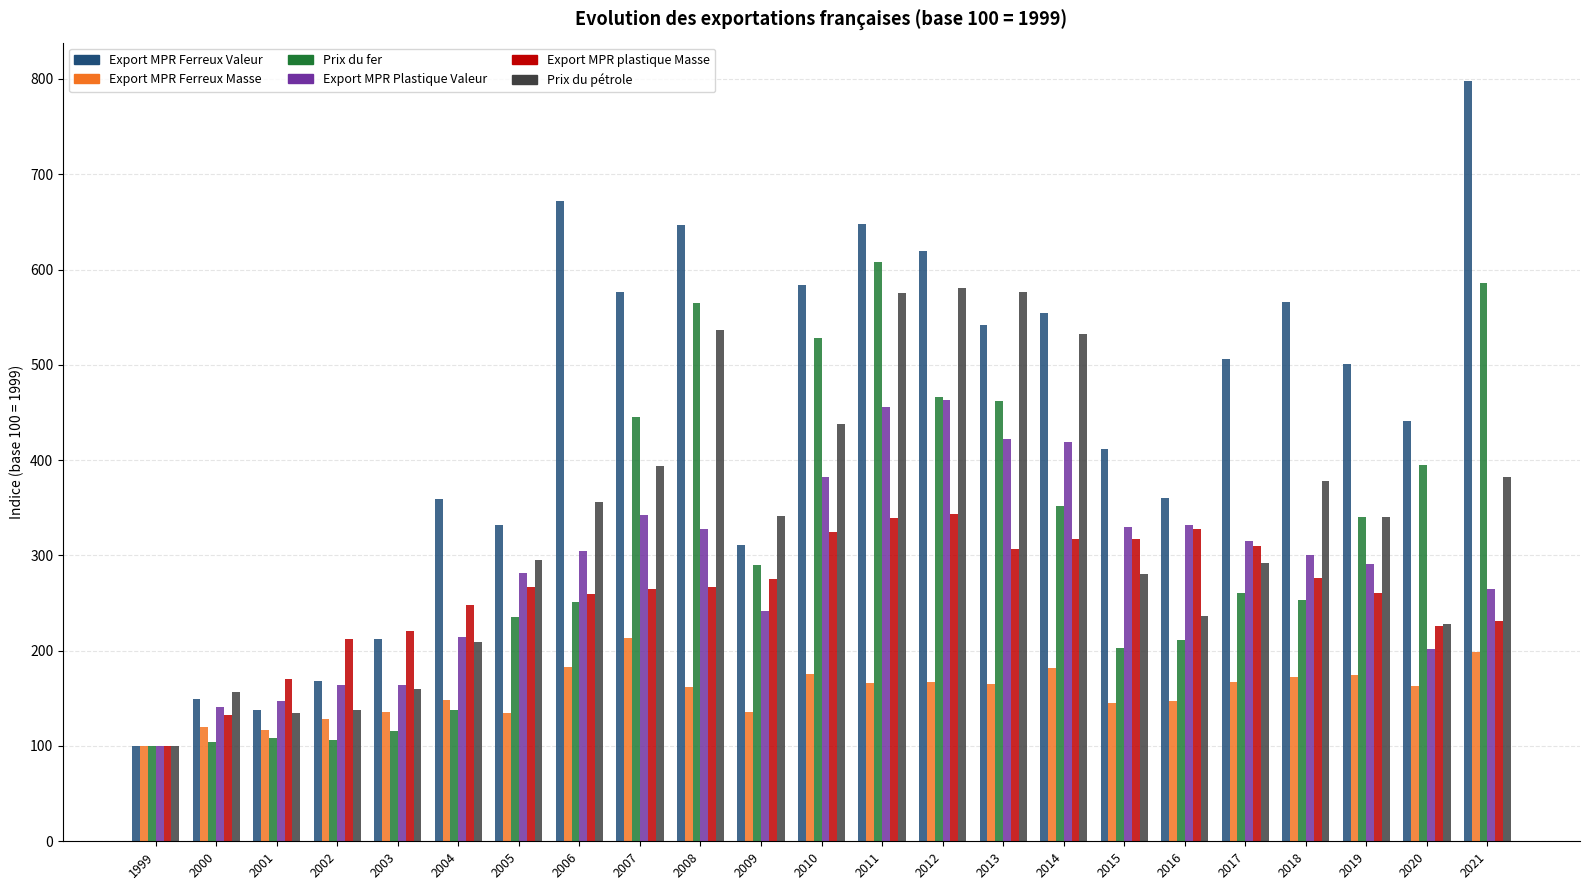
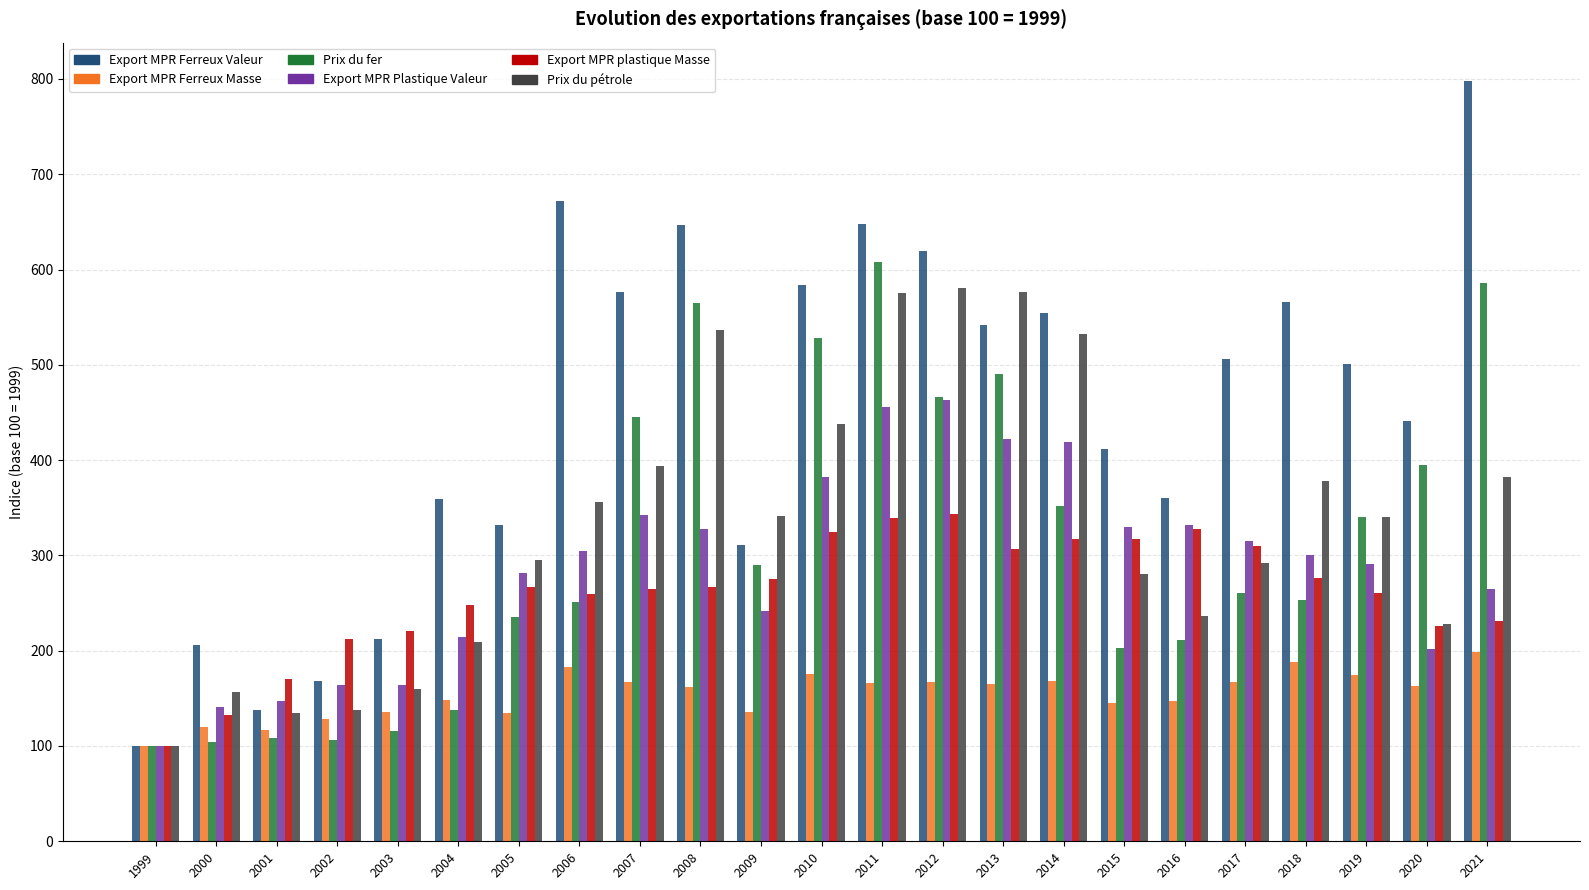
Export MPR Ferreux Valeur, 2000: 150 -> 210
Export MPR Ferreux Masse, 2007: 210 -> 170
Prix du fer, 2013: 460 -> 490
Export MPR Ferreux Masse, 2014: 180 -> 170
Export MPR Ferreux Masse, 2018: 170 -> 190
